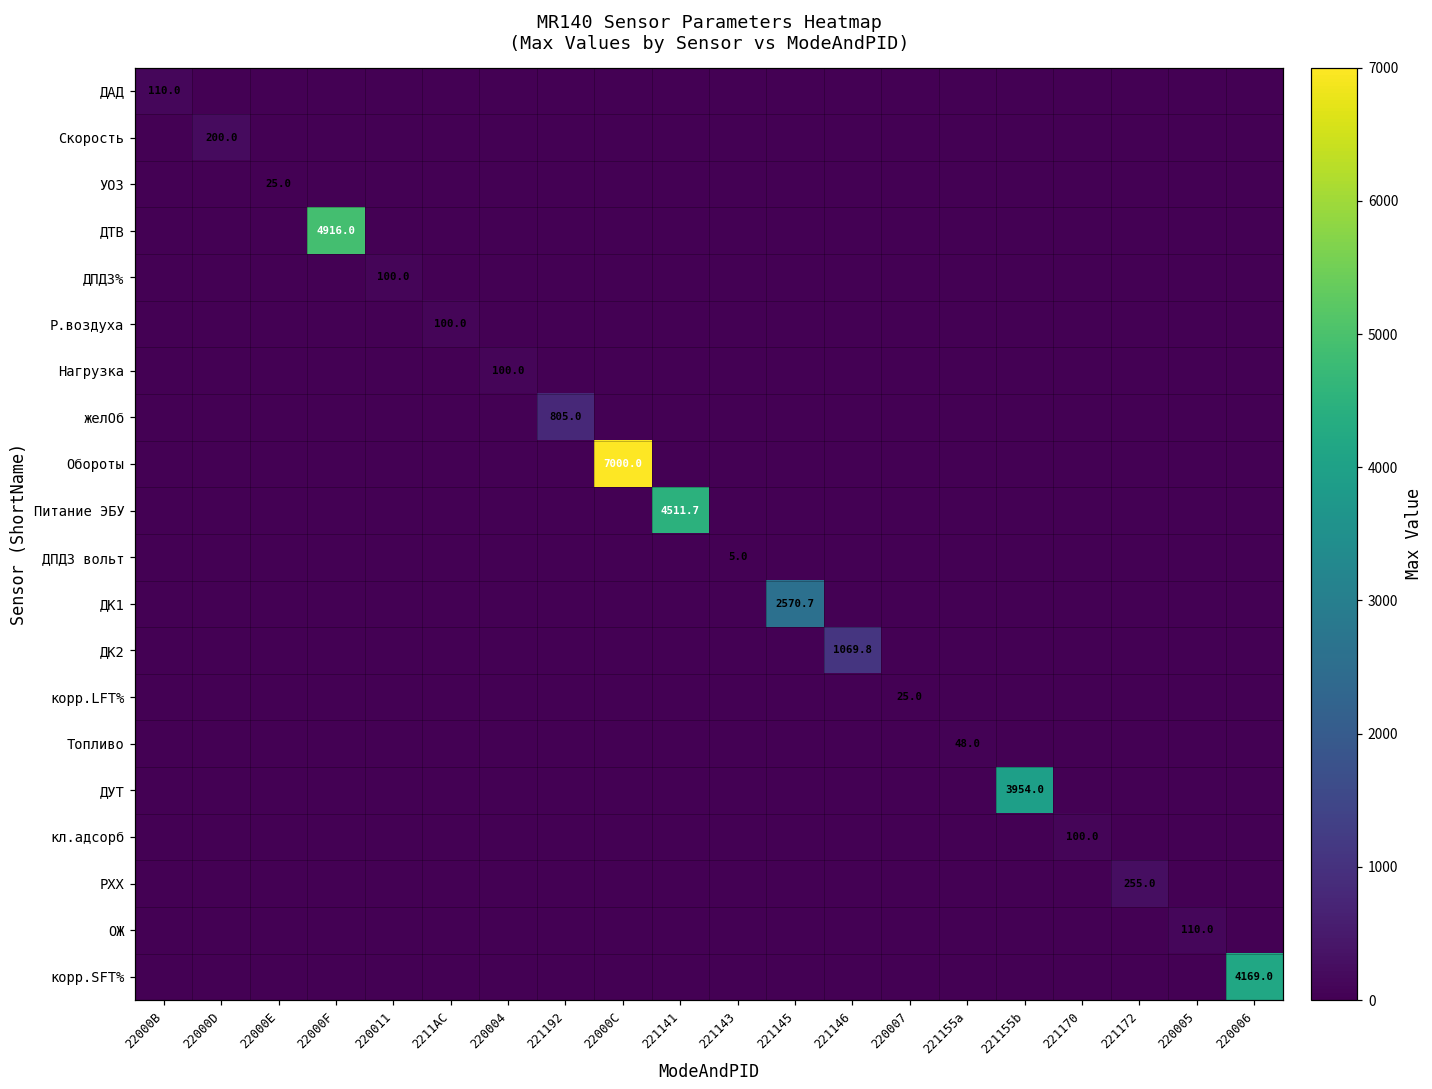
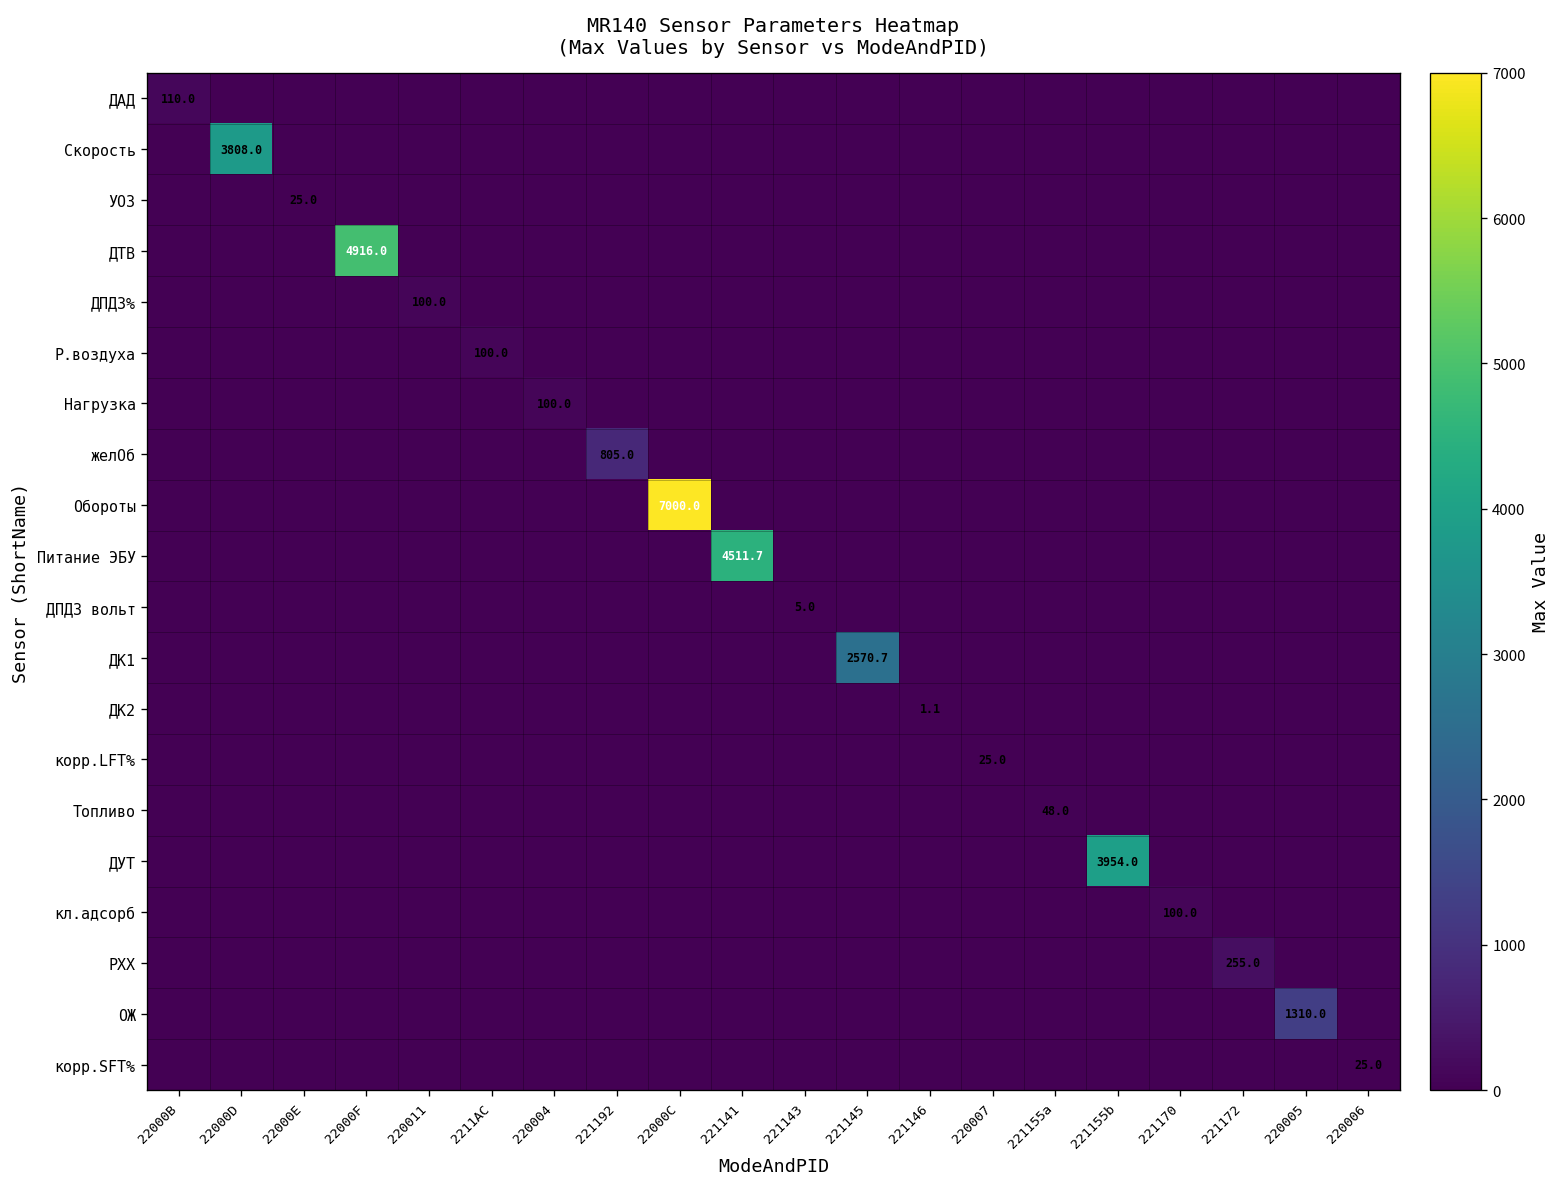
Скорость, 22000D: 200.0 -> 3808.0
ДК2, 221146: 1069.8 -> 1.1
ОЖ, 220005: 110.0 -> 1310.0
корр.SFT%, 220006: 4169.0 -> 25.0
